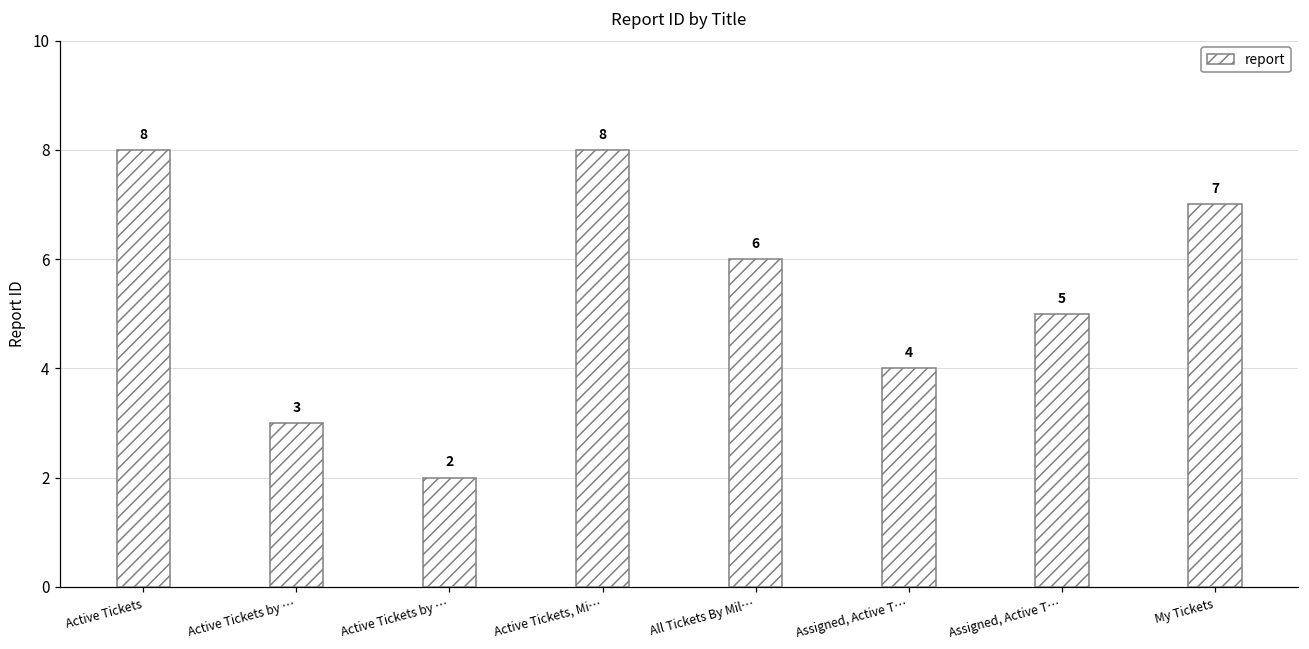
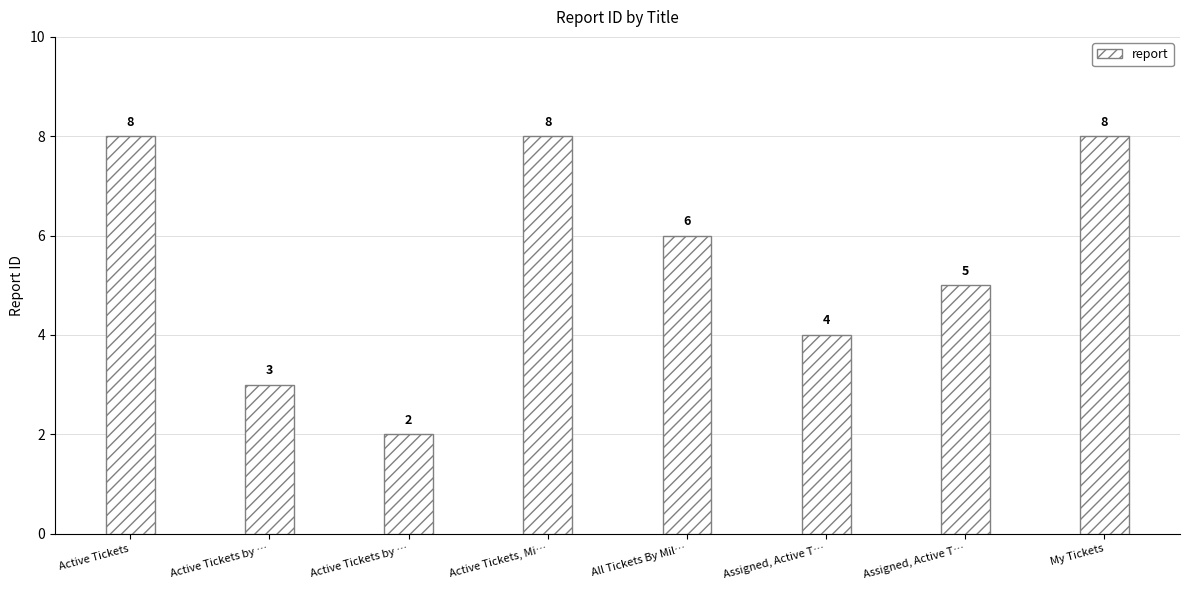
My Tickets: 7 -> 8
